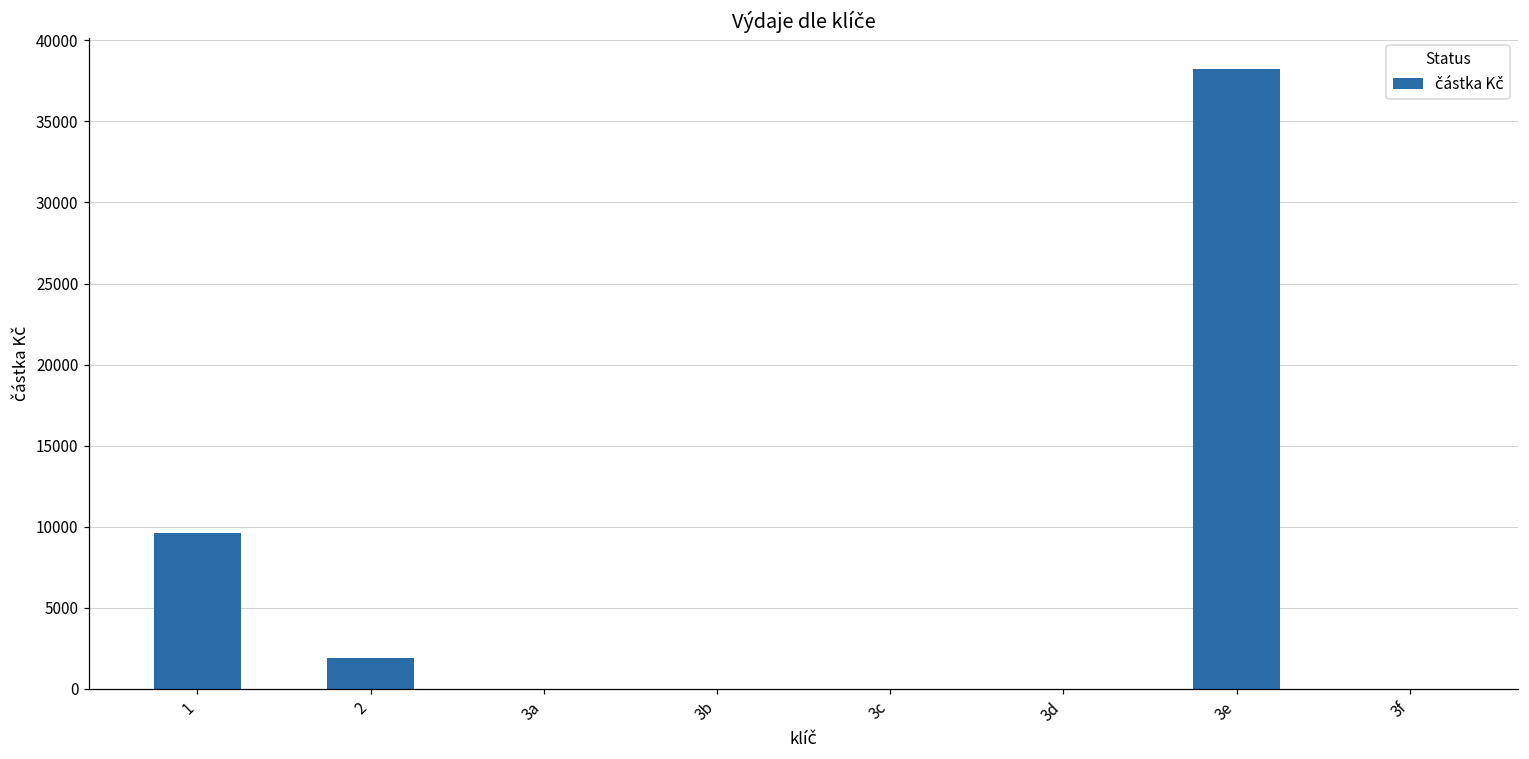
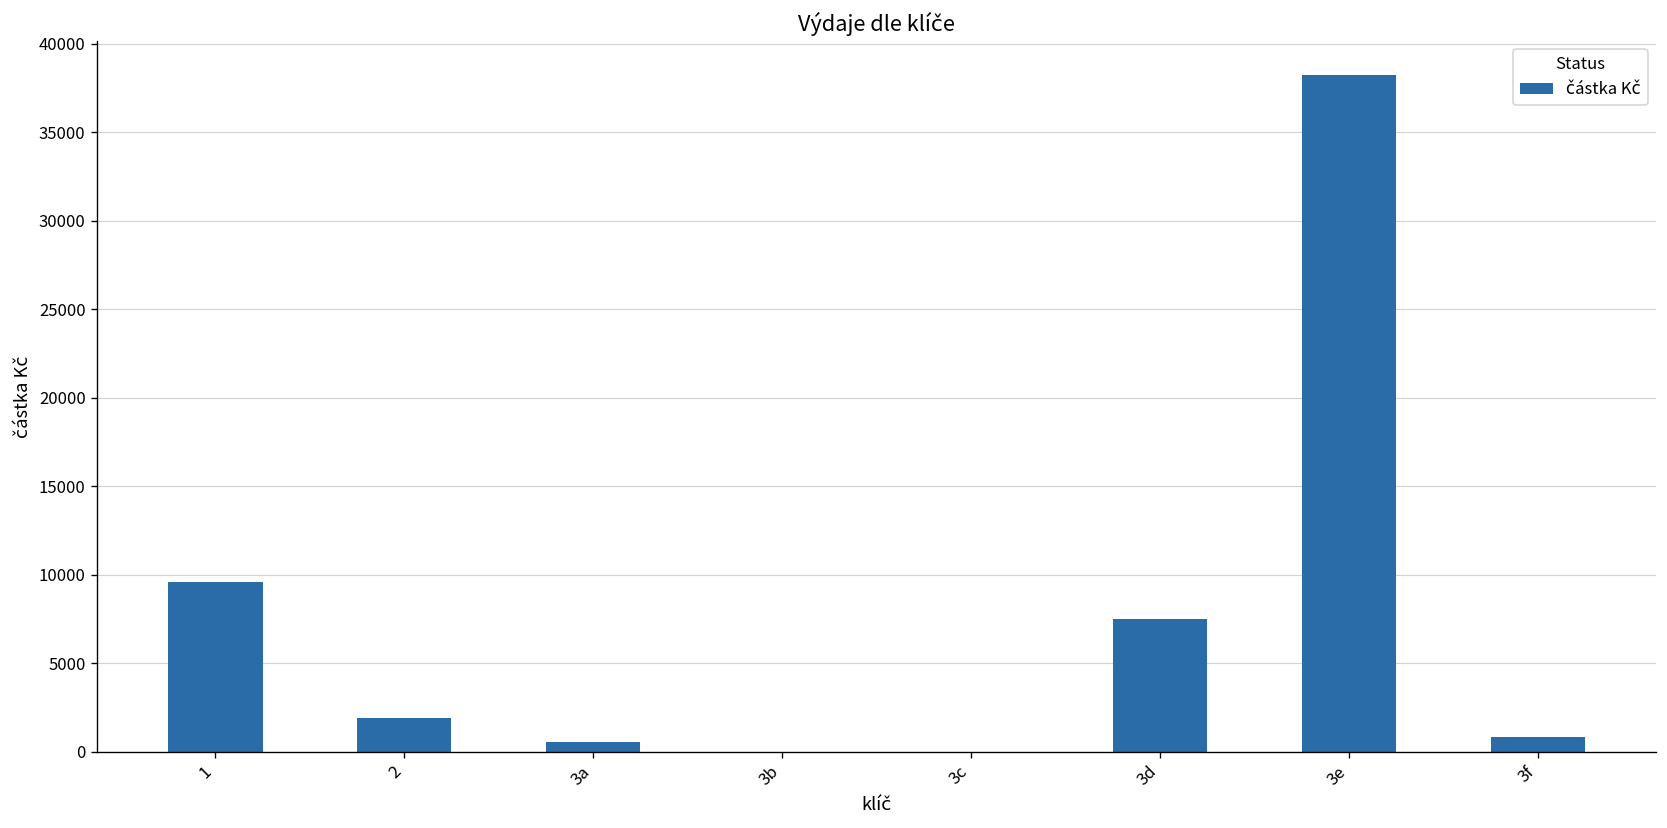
3a: 0 -> 600
3d: 0 -> 7500
3f: 0 -> 800
